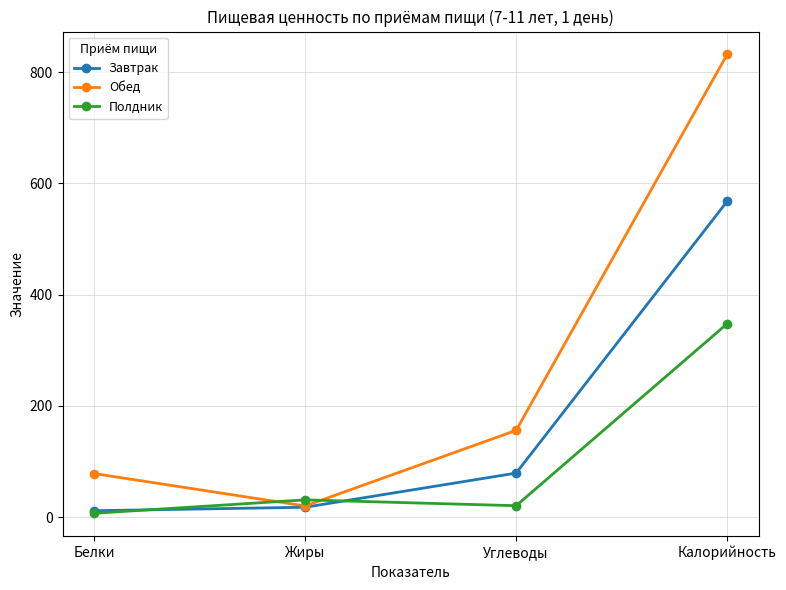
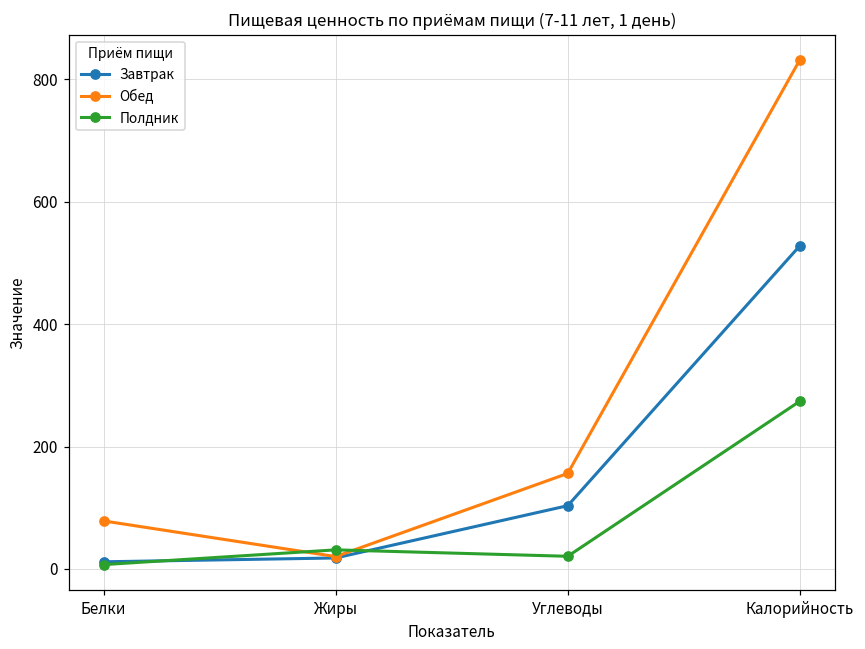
Завтрак, Углеводы: 80 -> 100
Завтрак, Калорийность: 570 -> 530
Полдник, Калорийность: 350 -> 270
